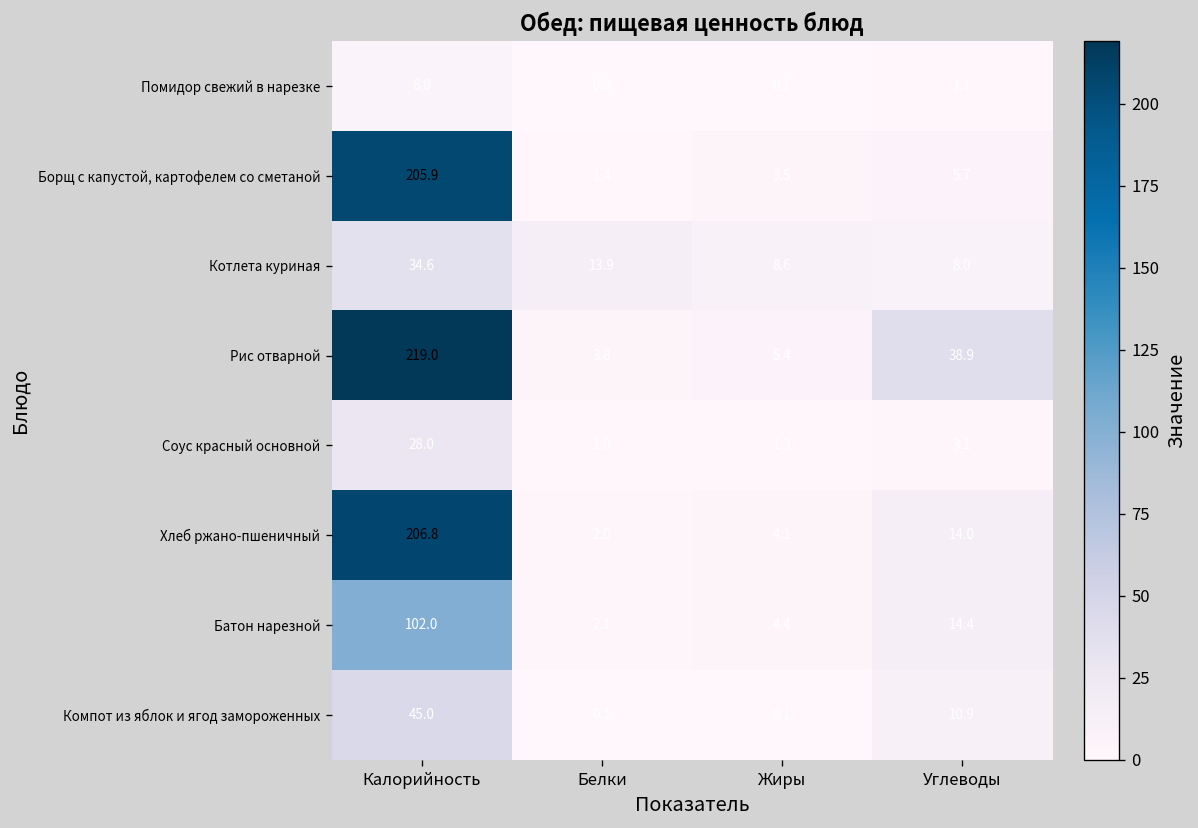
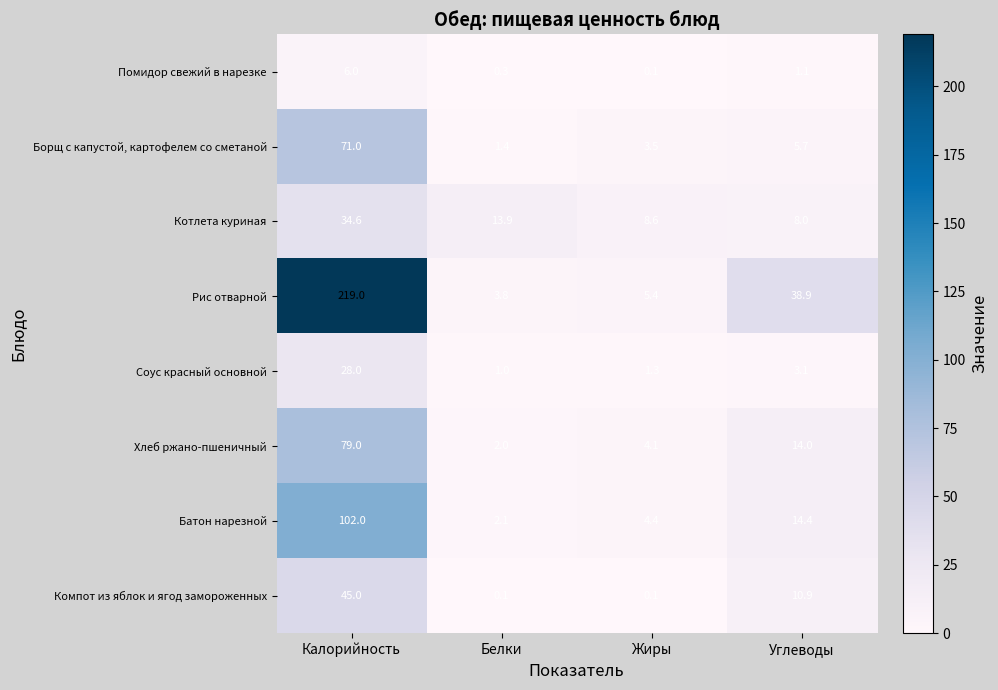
Борщ с капустой, картофелем со сметаной, Калорийность: 205.9 -> 71.0
Хлеб ржано-пшеничный, Калорийность: 206.8 -> 79.0
